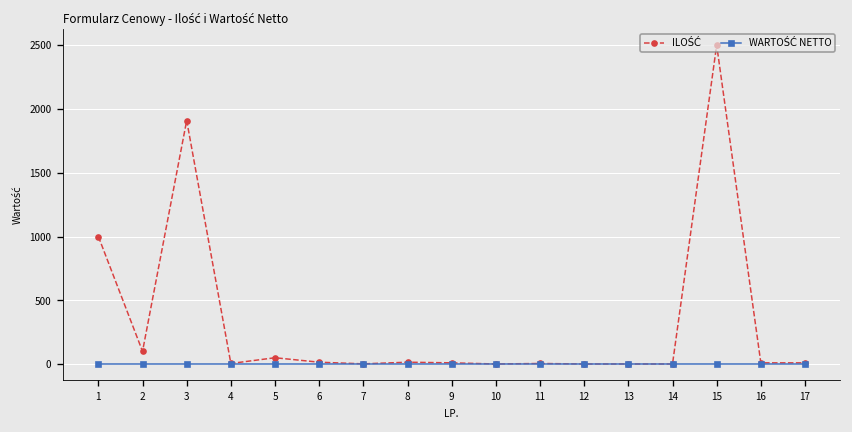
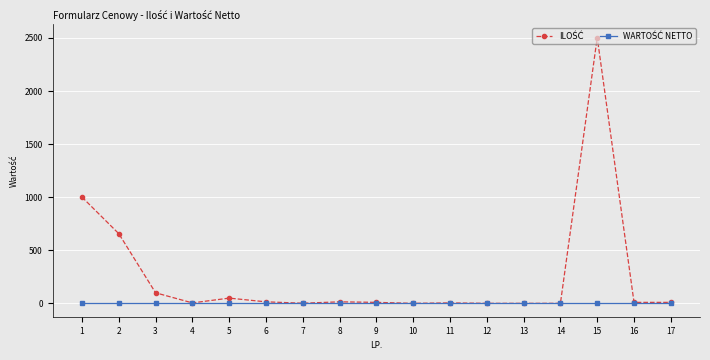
ILOŚĆ, 2: 100 -> 660
ILOŚĆ, 3: 1910 -> 100
